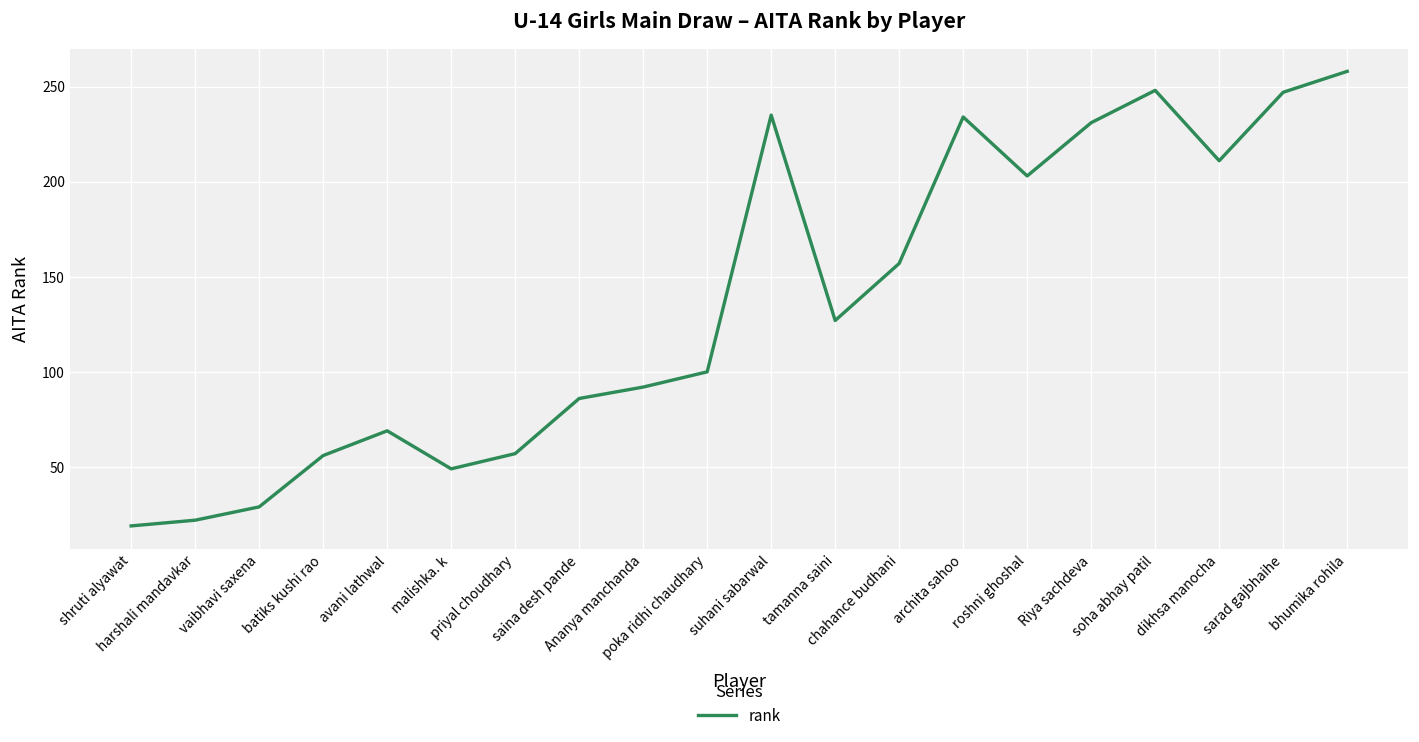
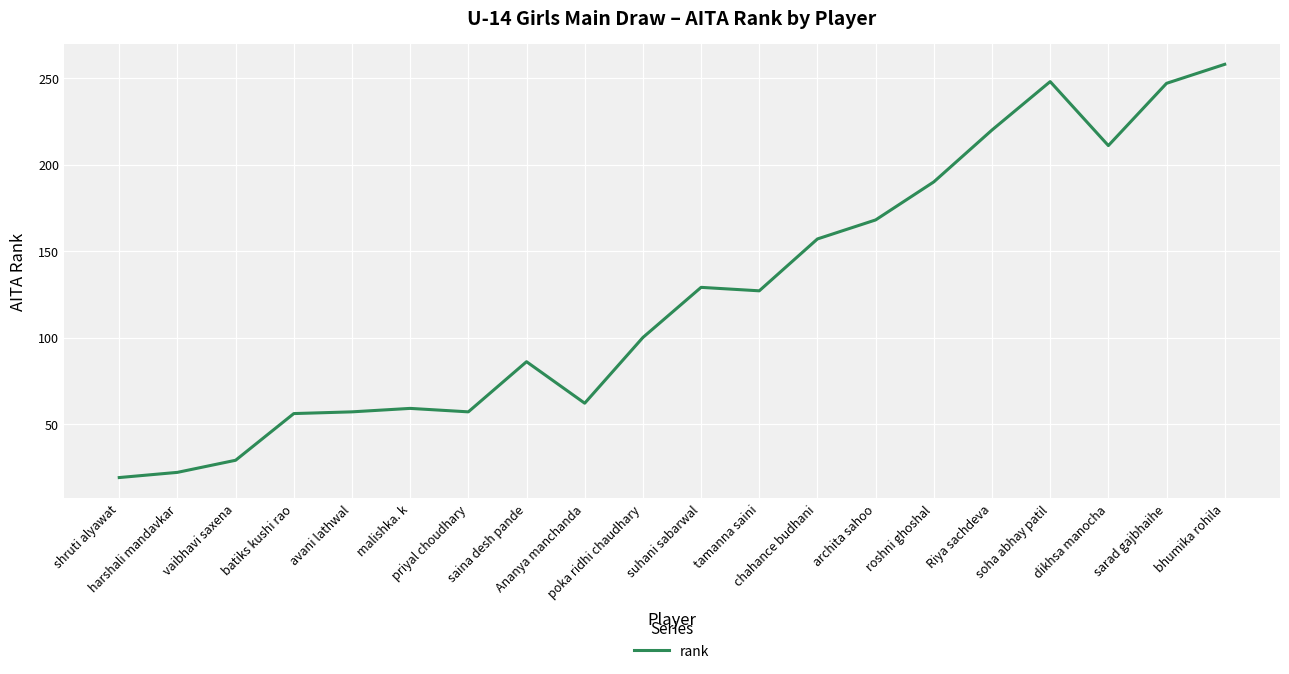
avani lathwal: 69 -> 57
malishka. k: 49 -> 59
Ananya manchanda: 92 -> 62
suhani sabarwal: 235 -> 129
archita sahoo: 234 -> 168
roshni ghoshal: 203 -> 190
Riya sachdeva: 231 -> 220
